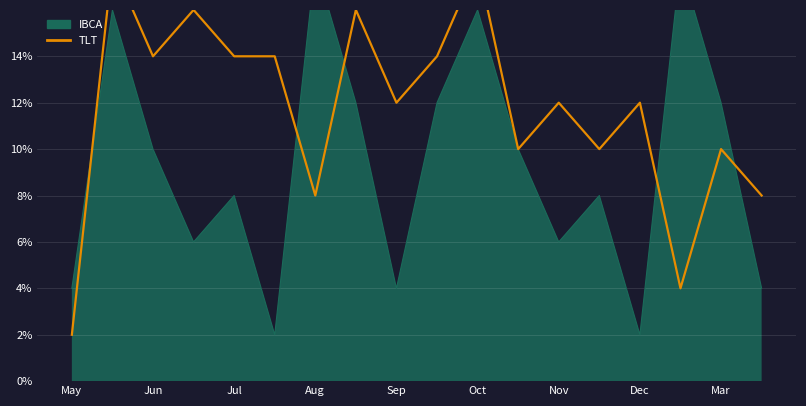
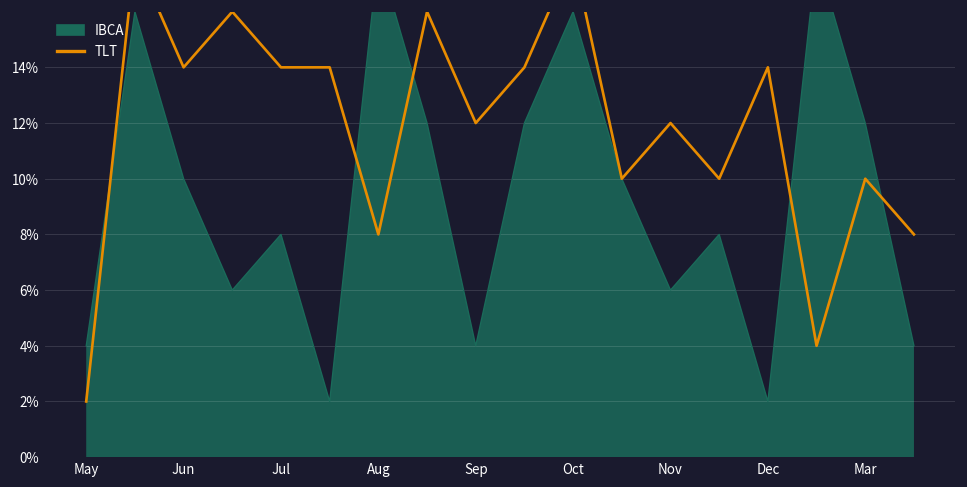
TLT, Dec: 12.0% -> 14.0%
